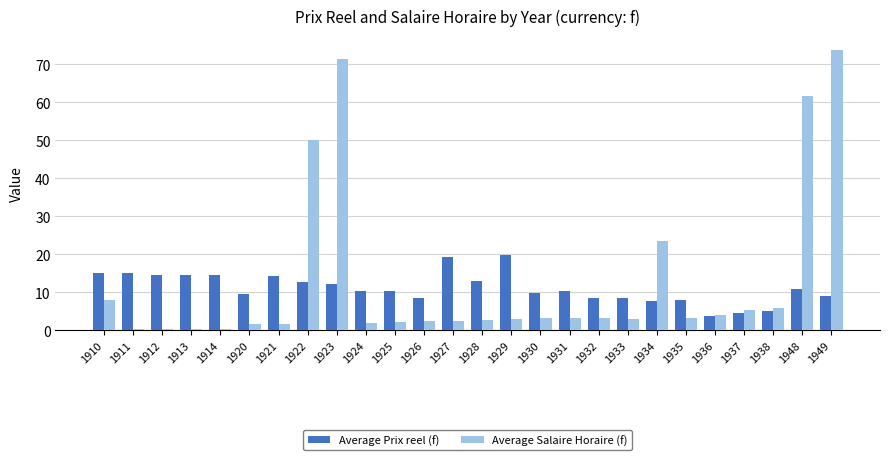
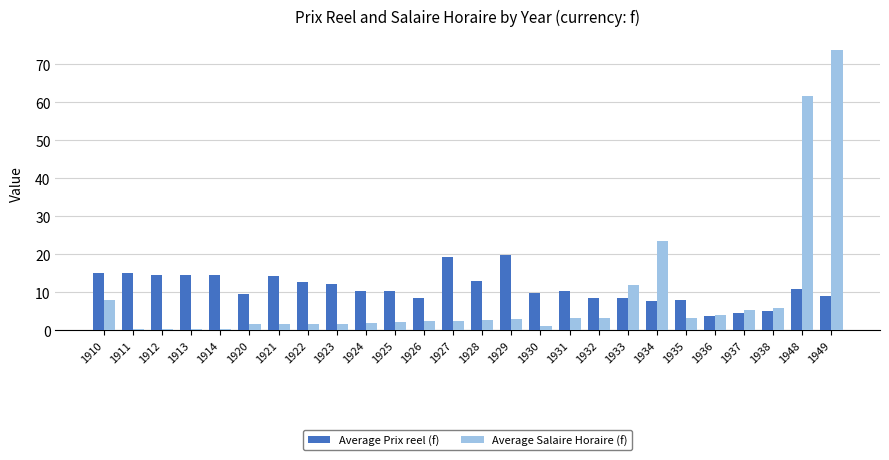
Average Salaire Horaire (f), 1922: 50 -> 2
Average Salaire Horaire (f), 1923: 71 -> 2
Average Salaire Horaire (f), 1930: 3 -> 1
Average Salaire Horaire (f), 1933: 3 -> 12
